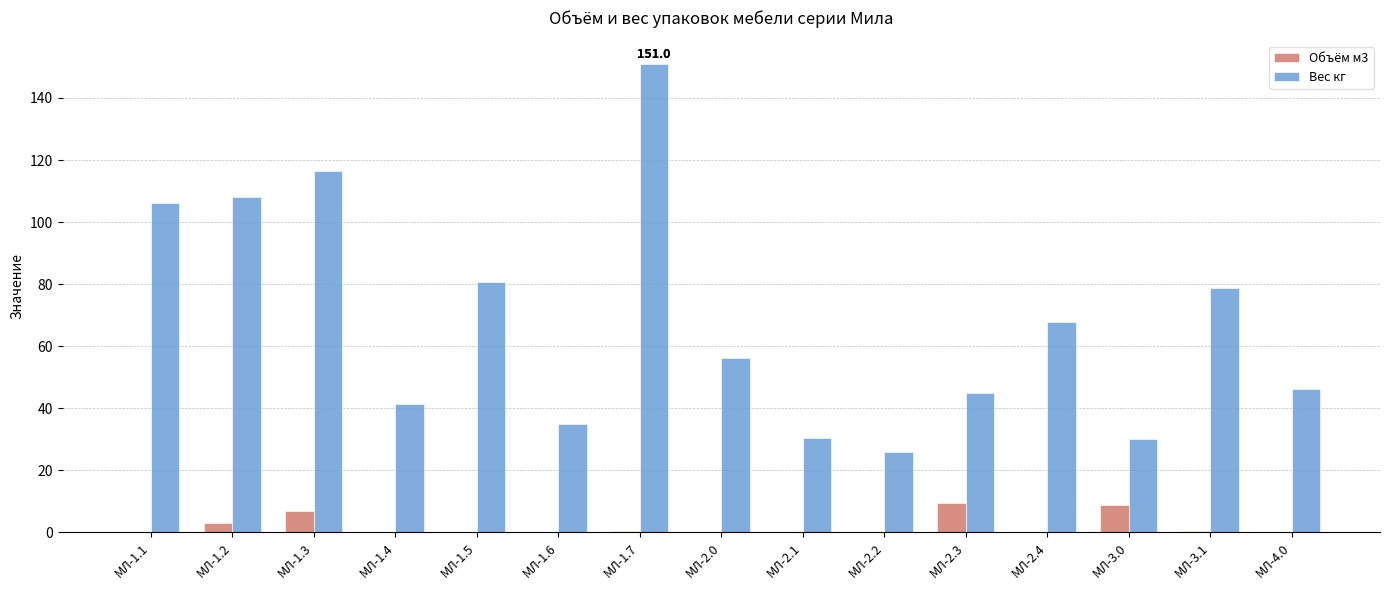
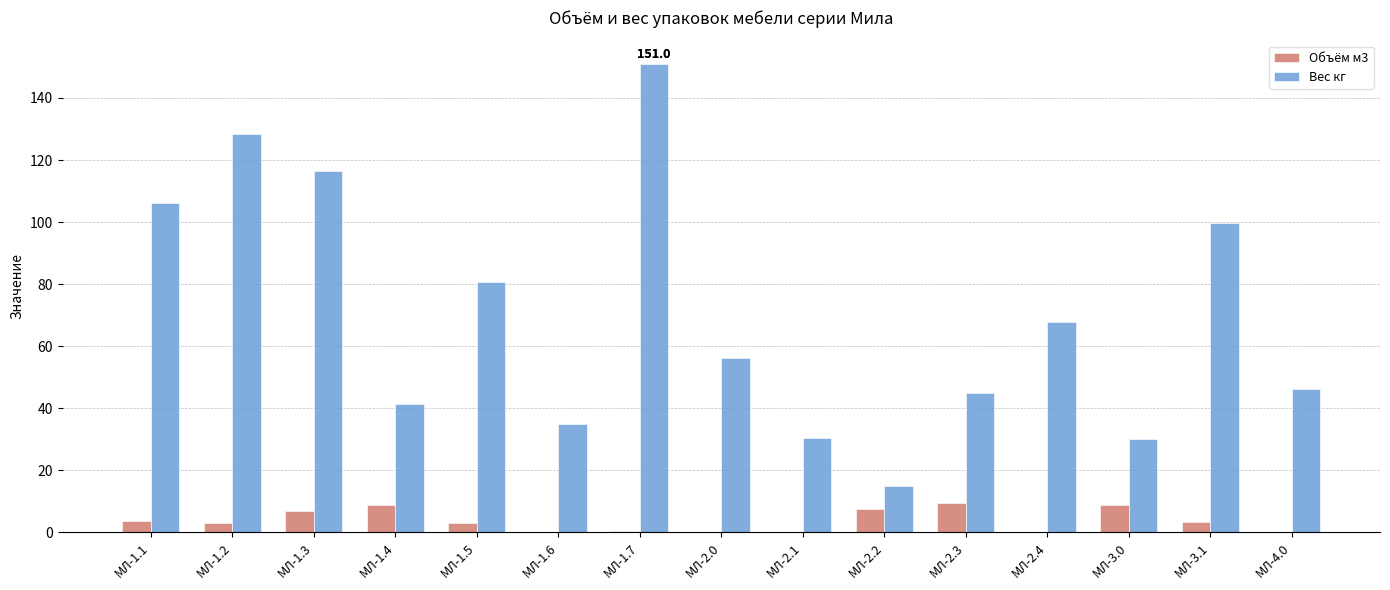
Объём м3, МЛ-1.1: 0 -> 4
Вес кг, МЛ-1.2: 108 -> 129
Объём м3, МЛ-1.4: 0 -> 9
Объём м3, МЛ-1.5: 0 -> 3
Объём м3, МЛ-2.2: 0 -> 8
Вес кг, МЛ-2.2: 26 -> 15
Объём м3, МЛ-3.1: 0 -> 3
Вес кг, МЛ-3.1: 79 -> 100
